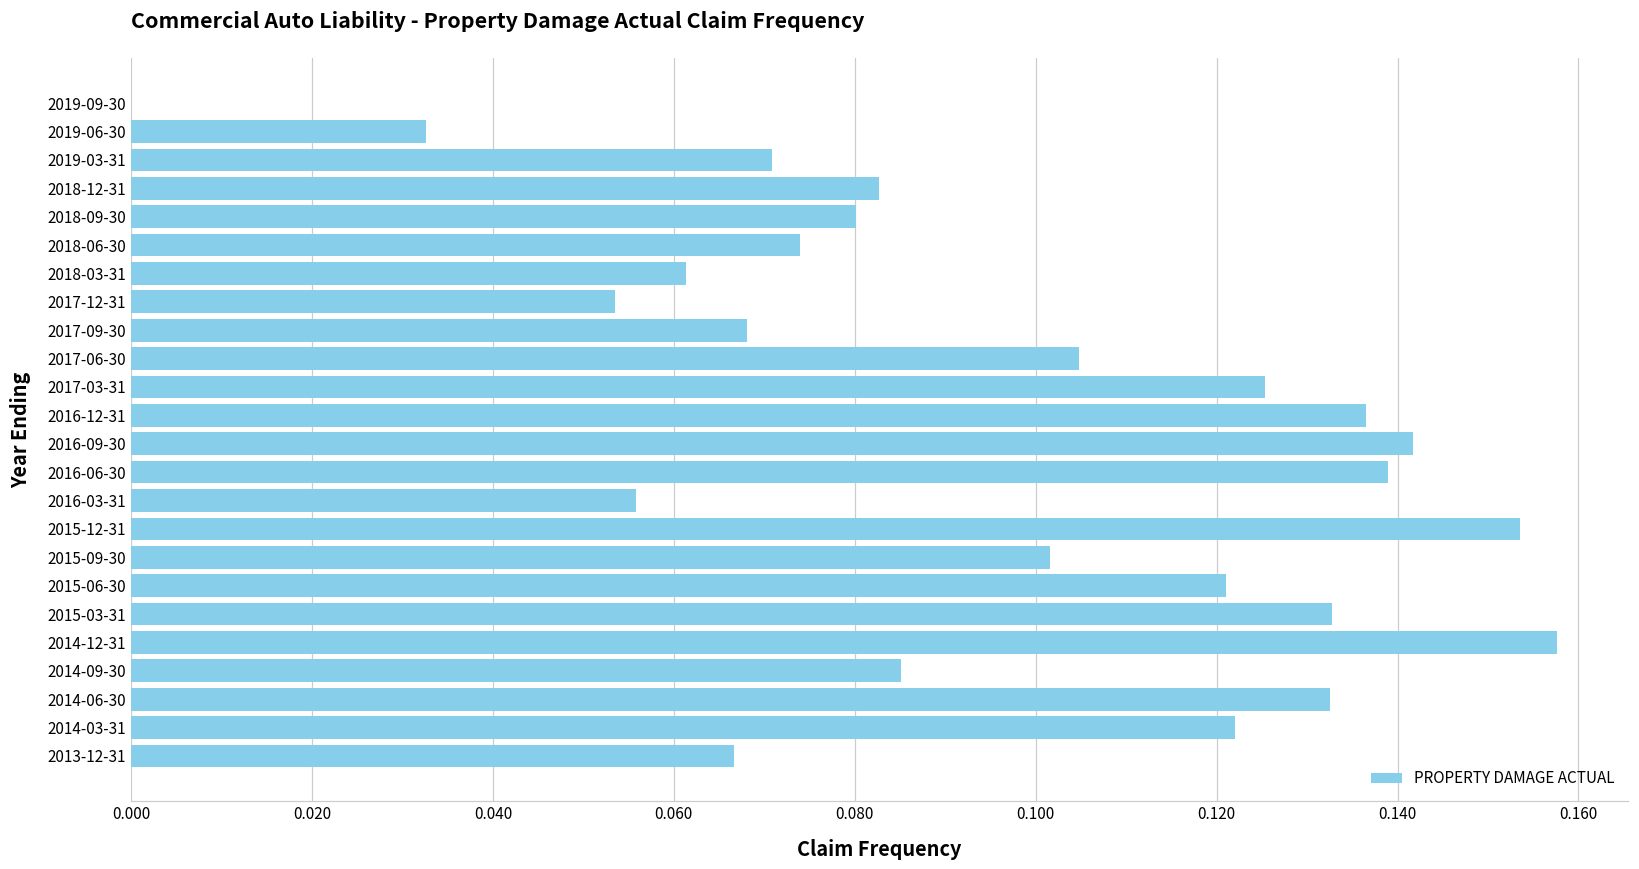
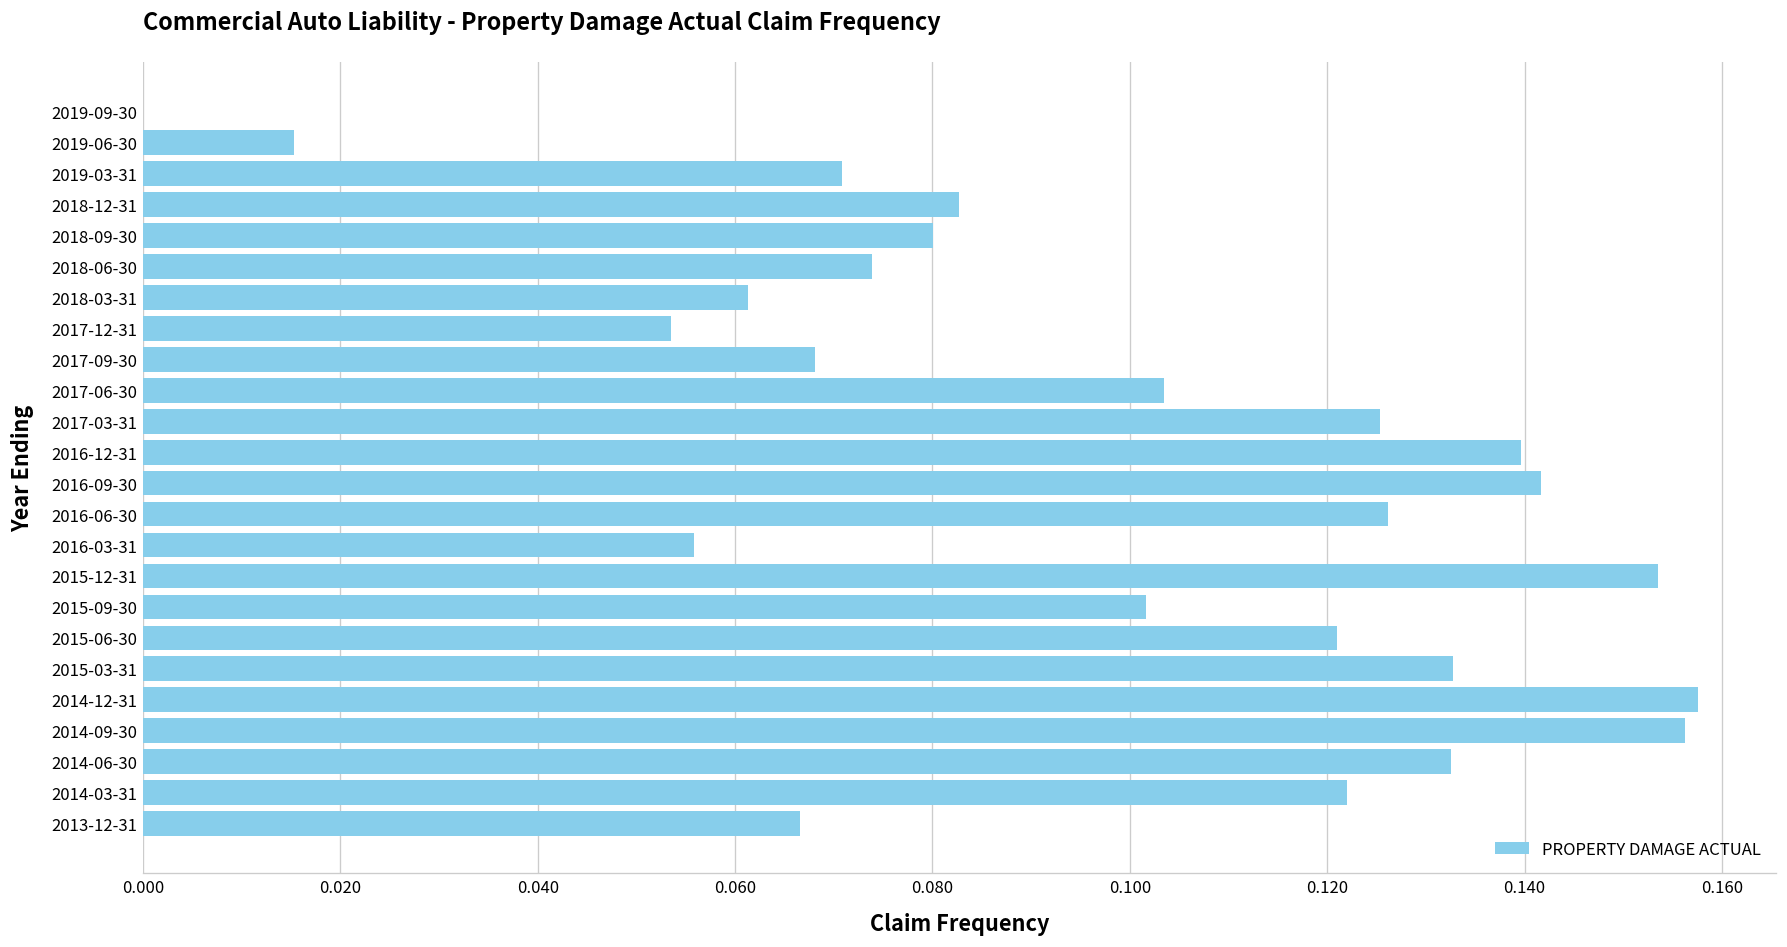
2019-06-30: 0.033 -> 0.015
2017-06-30: 0.105 -> 0.104
2016-12-31: 0.137 -> 0.140
2016-06-30: 0.139 -> 0.126
2014-09-30: 0.085 -> 0.156
